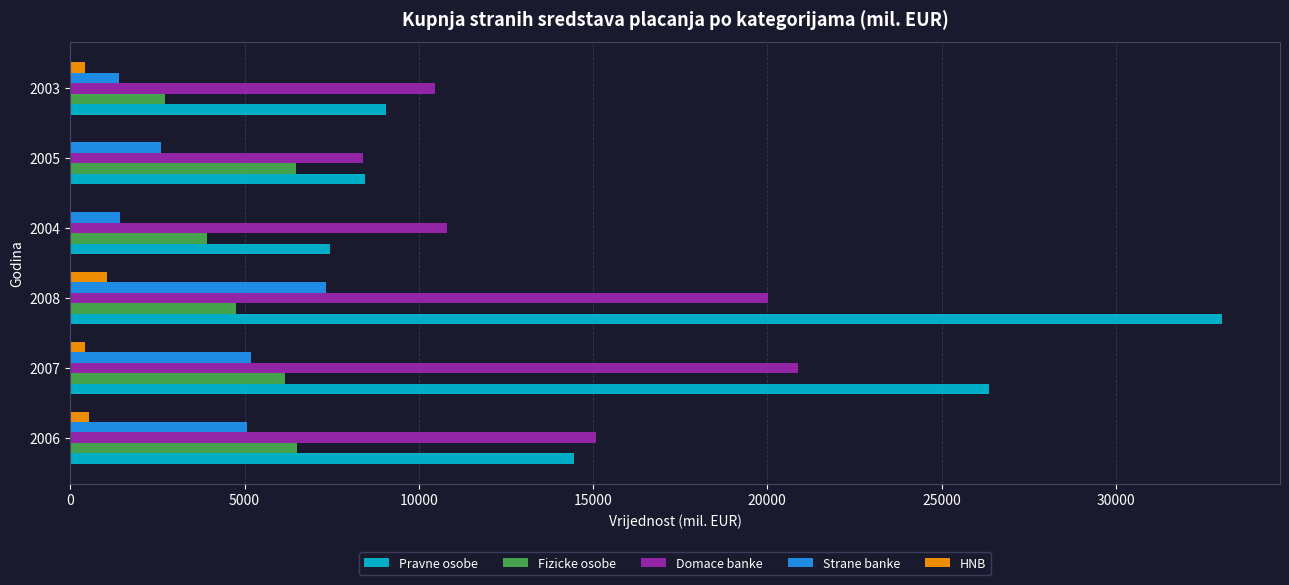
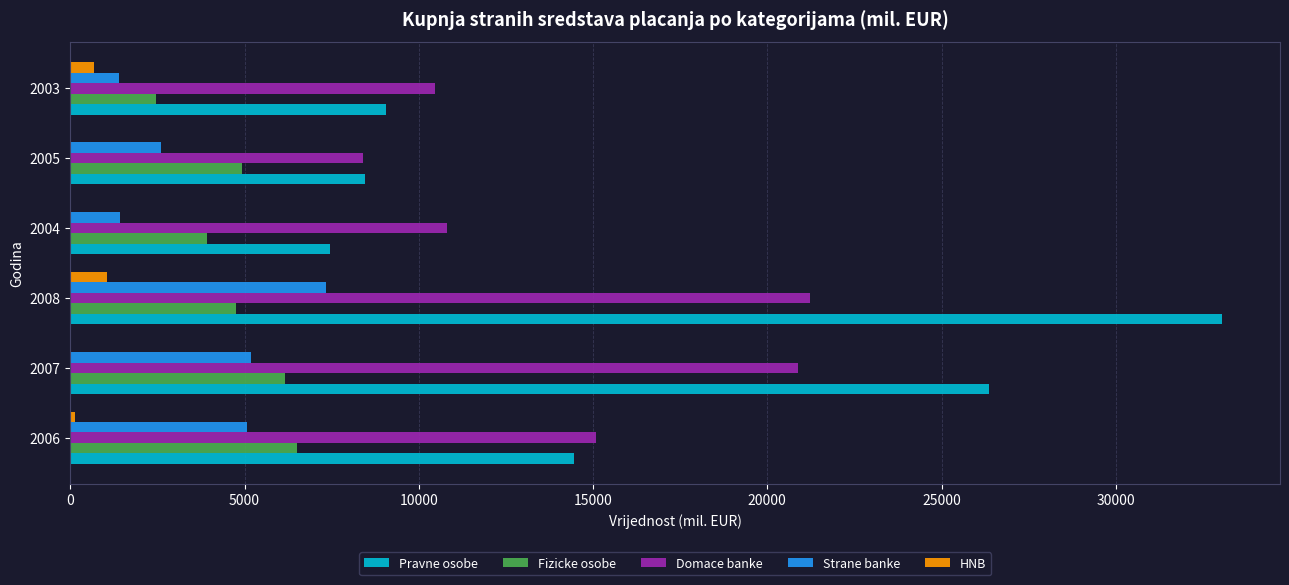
HNB, 2003: 400 -> 700
Fizicke osobe, 2003: 2700 -> 2400
Fizicke osobe, 2005: 6500 -> 4900
Domace banke, 2008: 20000 -> 21200
HNB, 2007: 400 -> 0
HNB, 2006: 600 -> 100
